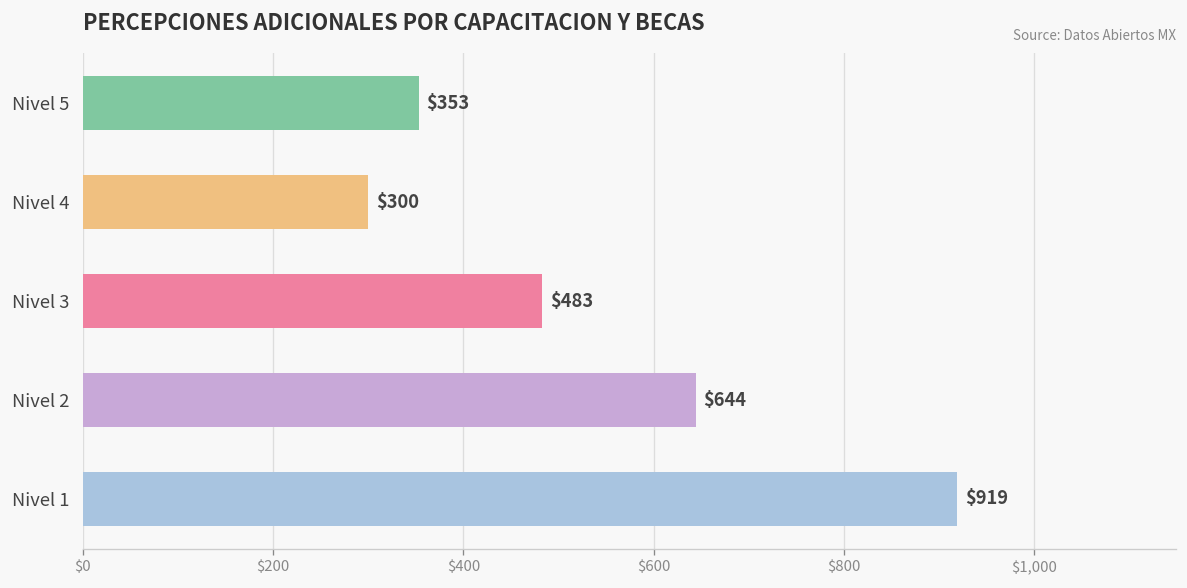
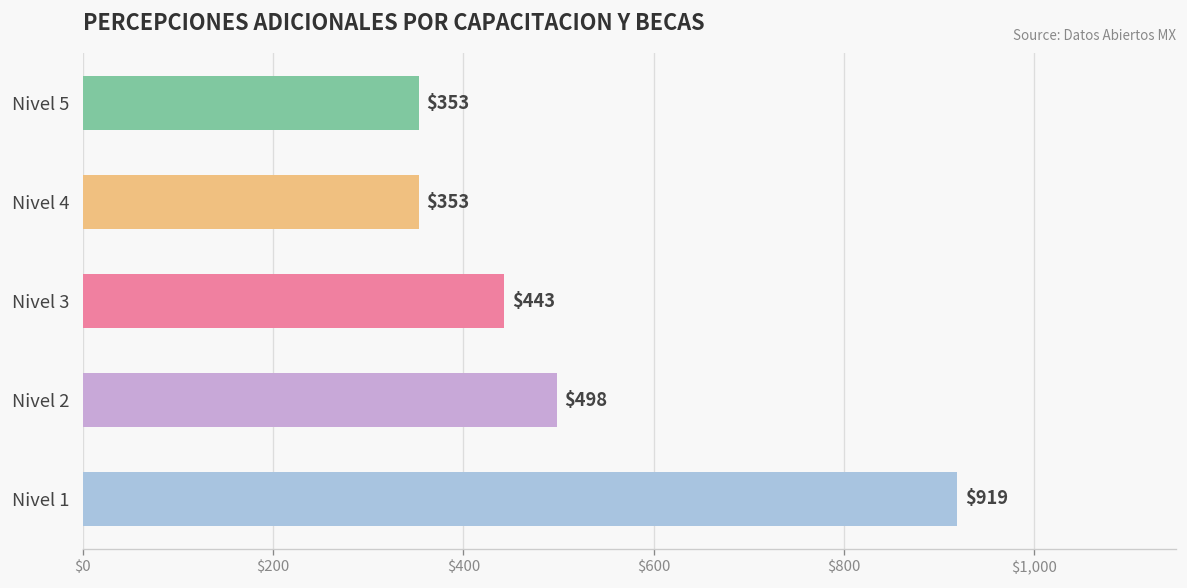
Nivel 4: $300 -> $353
Nivel 3: $483 -> $443
Nivel 2: $644 -> $498
